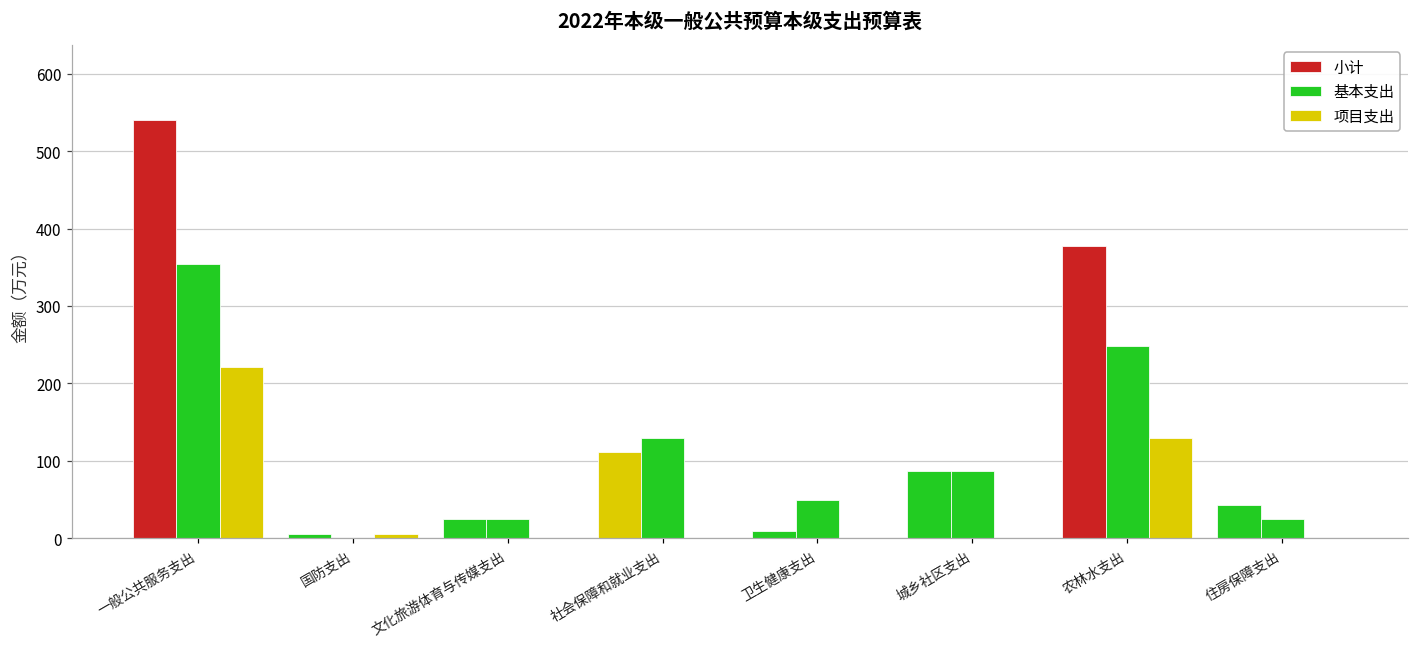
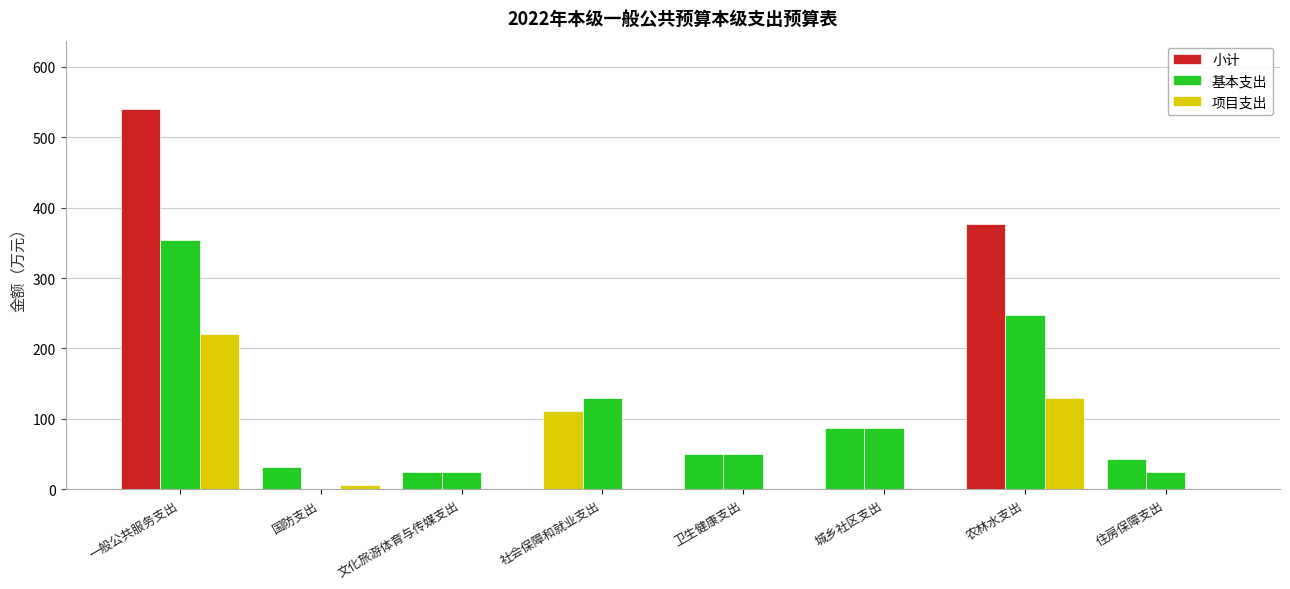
小计, 国防支出: 10 -> 30
小计, 卫生健康支出: 10 -> 50
